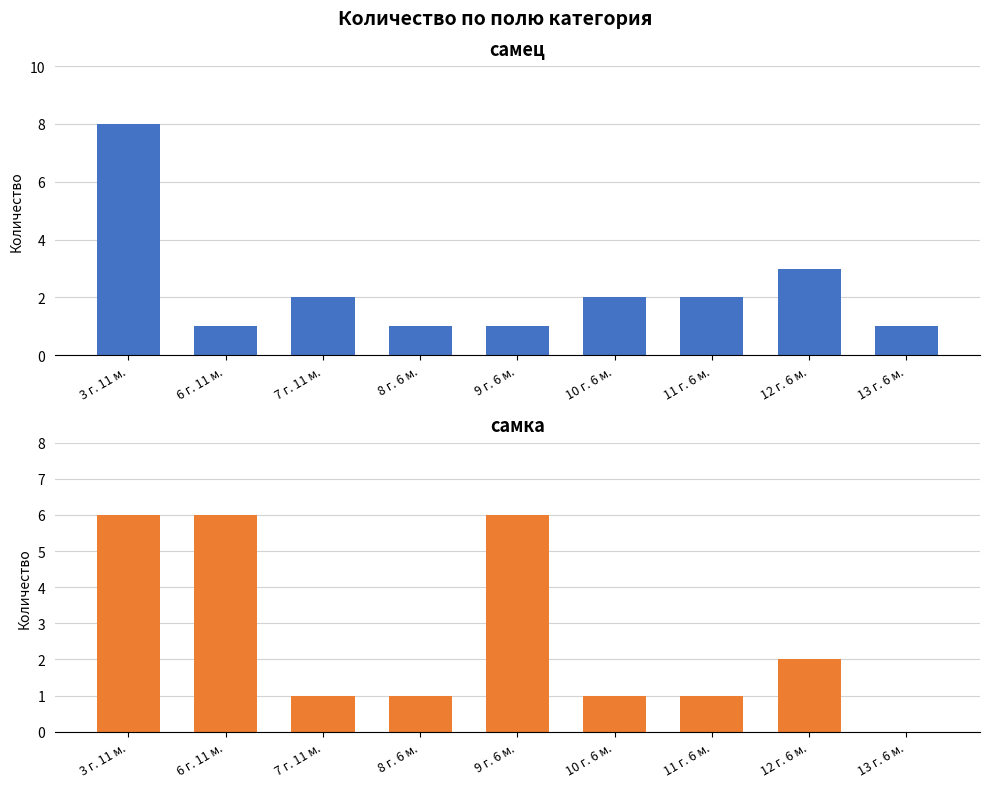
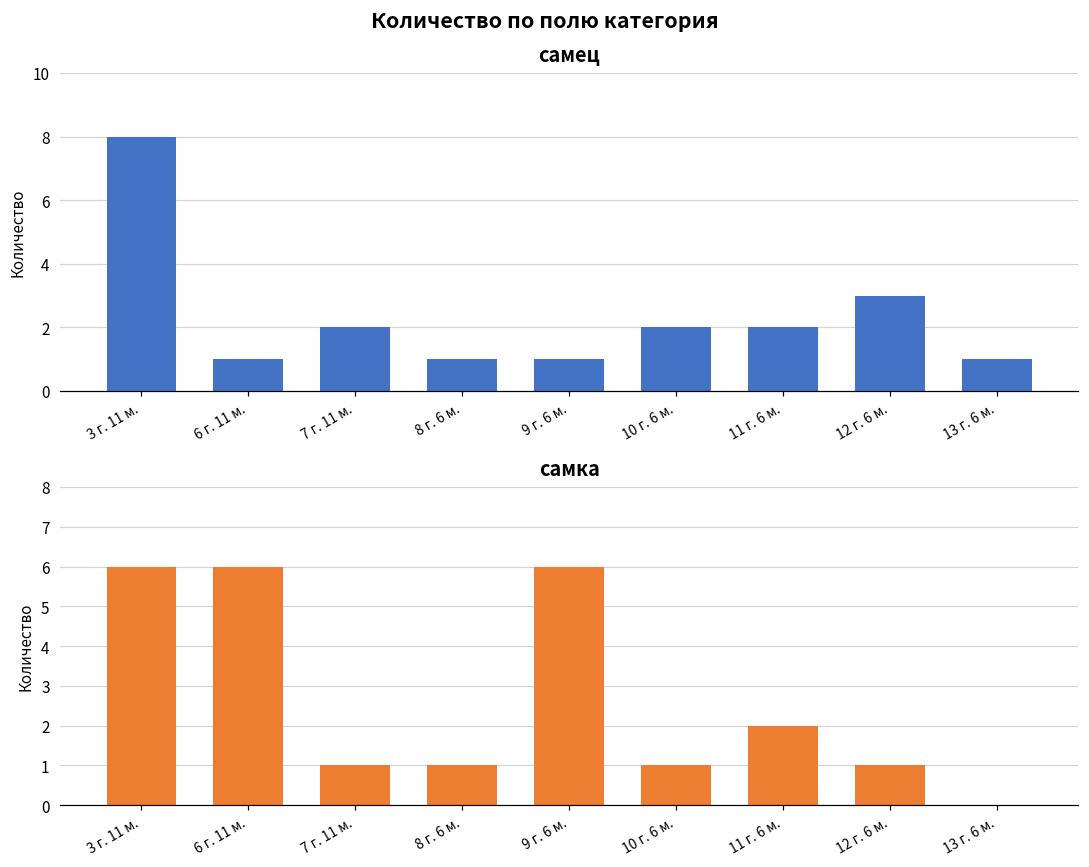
самка, 11 г. 6 м.: 1 -> 2
самка, 12 г. 6 м.: 2 -> 1
